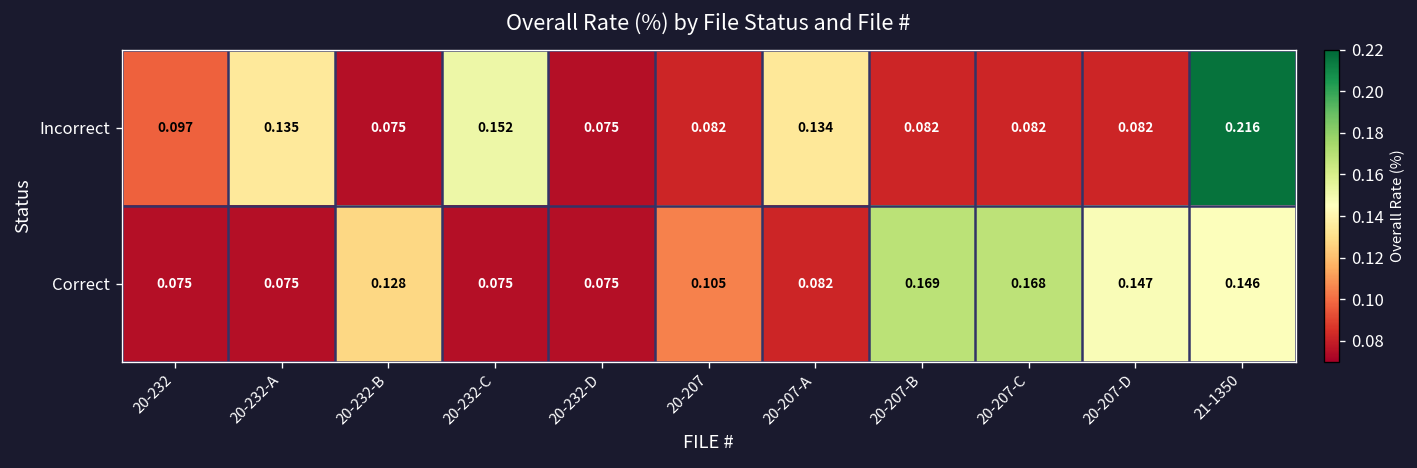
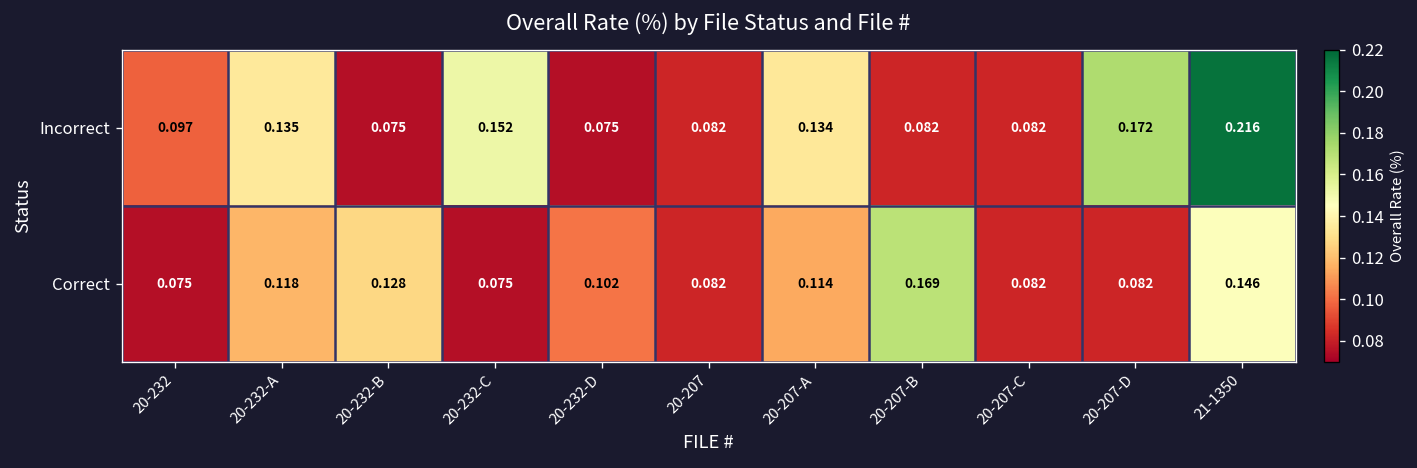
Incorrect, 20-207-D: 0.082 -> 0.172
Correct, 20-232-A: 0.075 -> 0.118
Correct, 20-232-D: 0.075 -> 0.102
Correct, 20-207: 0.105 -> 0.082
Correct, 20-207-A: 0.082 -> 0.114
Correct, 20-207-C: 0.168 -> 0.082
Correct, 20-207-D: 0.147 -> 0.082
